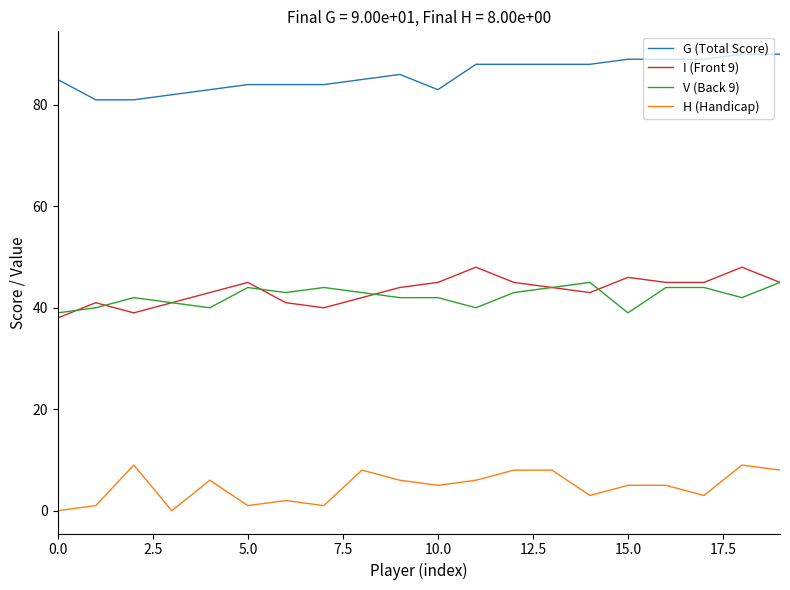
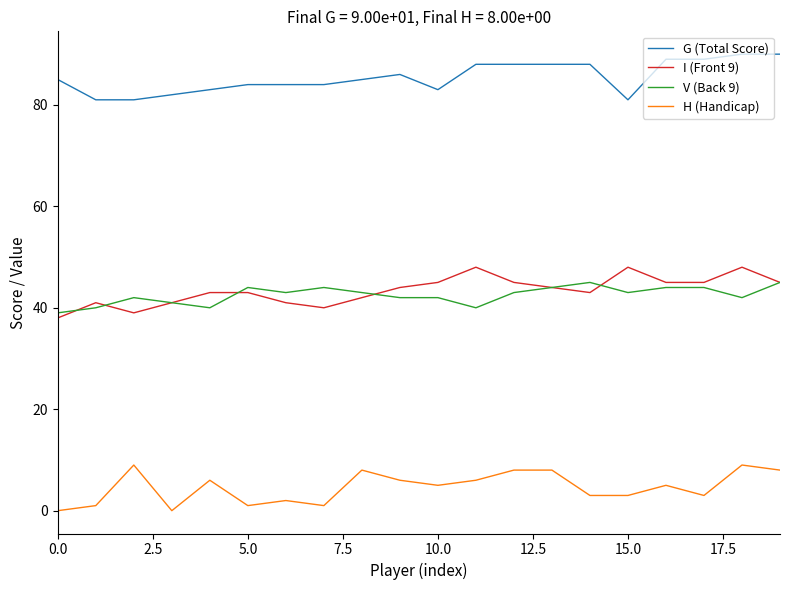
I (Front 9), 5.0: 45 -> 43
G (Total Score), 15.0: 89 -> 81
I (Front 9), 15.0: 46 -> 48
V (Back 9), 15.0: 39 -> 43
H (Handicap), 15.0: 5 -> 3
